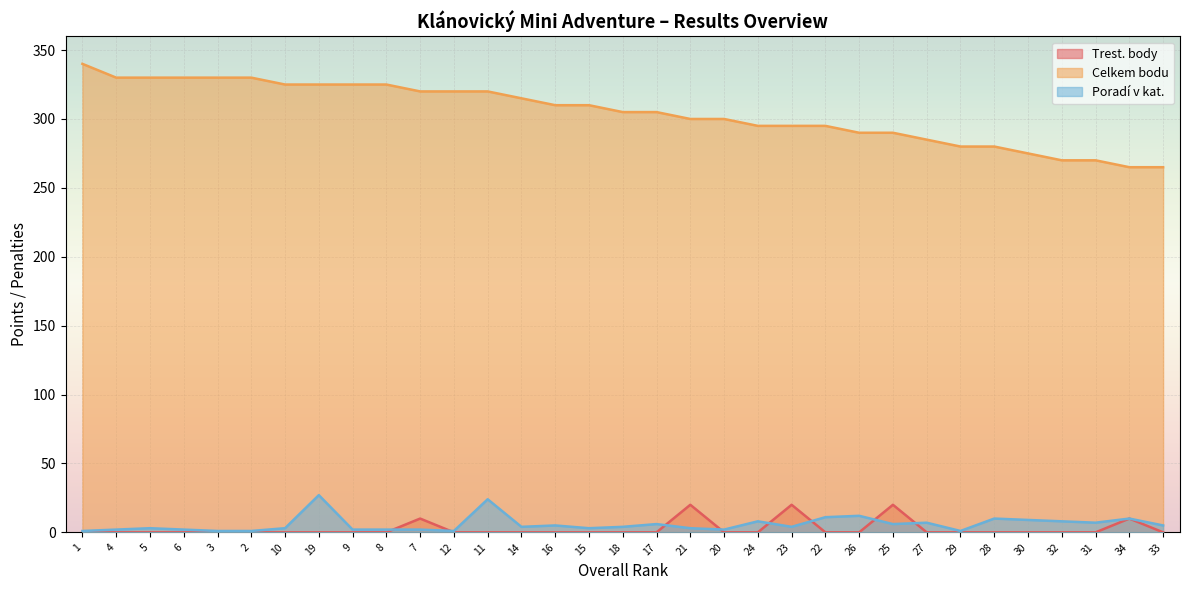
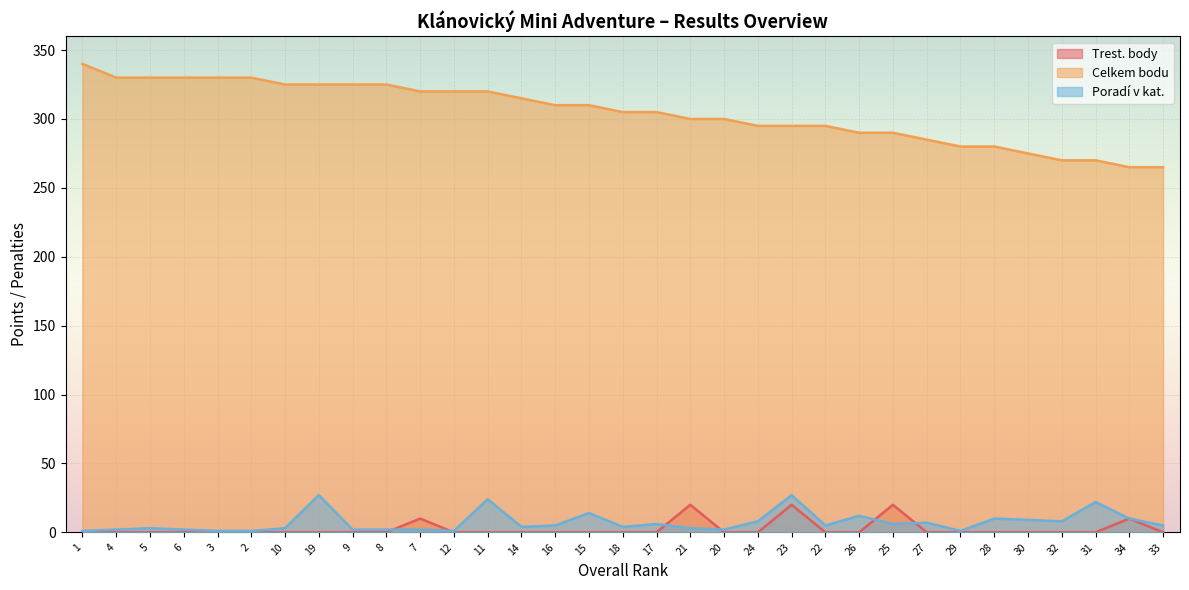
Poradí v kat., 15: 3 -> 14
Poradí v kat., 23: 4 -> 27
Poradí v kat., 22: 11 -> 5
Poradí v kat., 31: 7 -> 22
